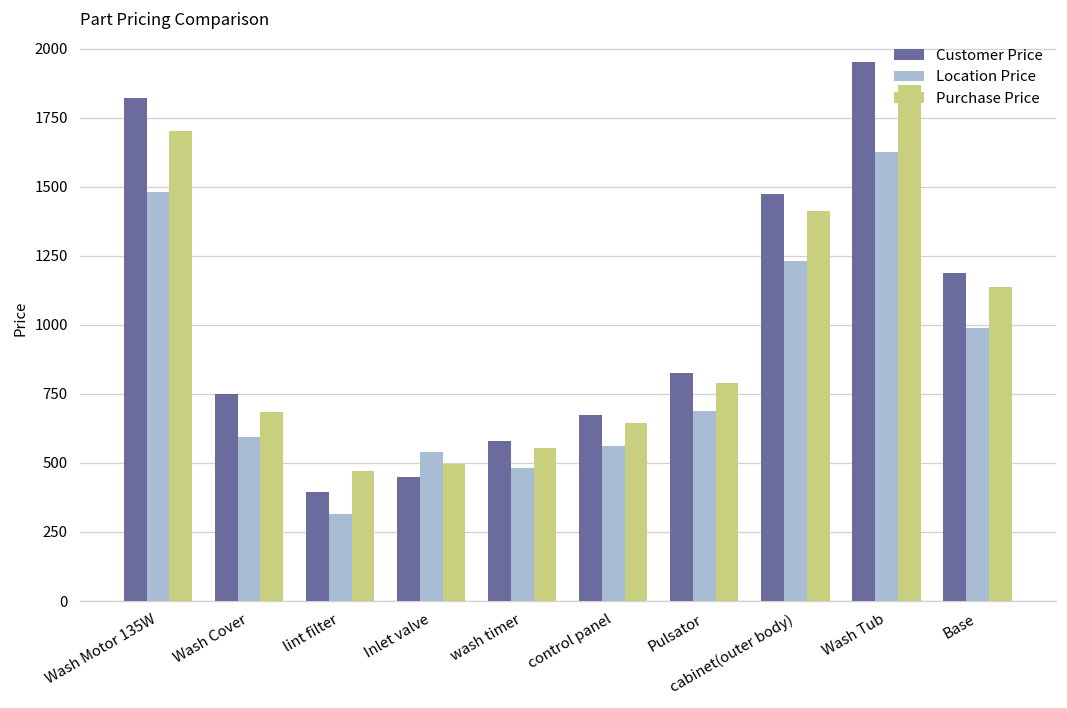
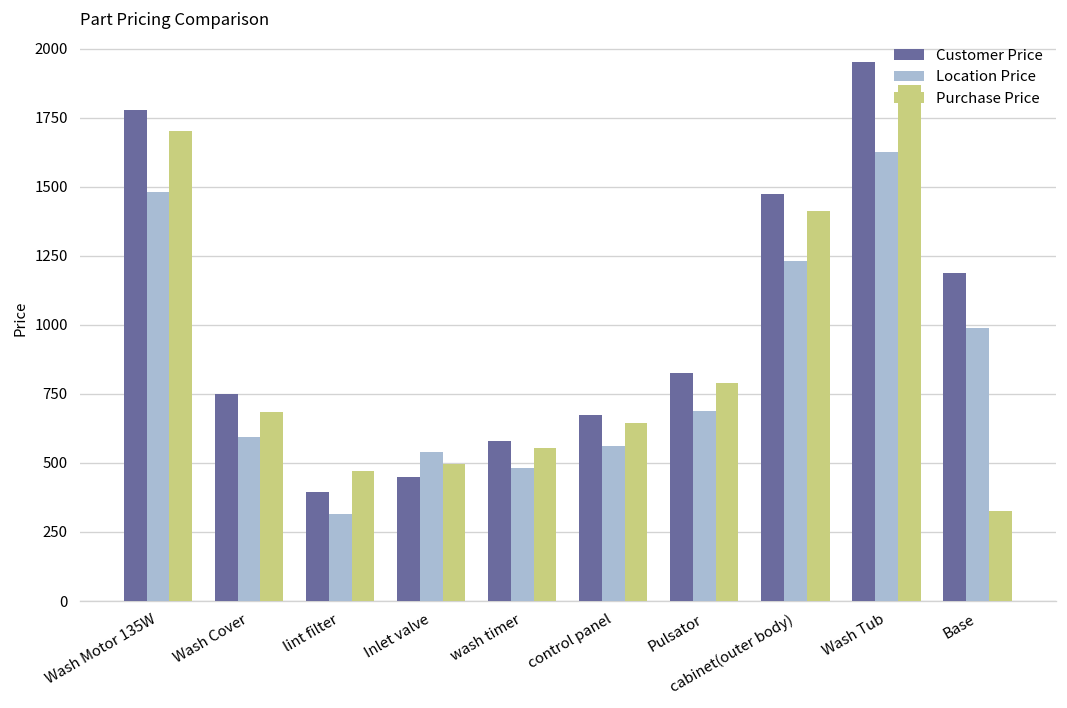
Customer Price, Wash Motor 135W: 1820 -> 1780
Purchase Price, Base: 1140 -> 330
